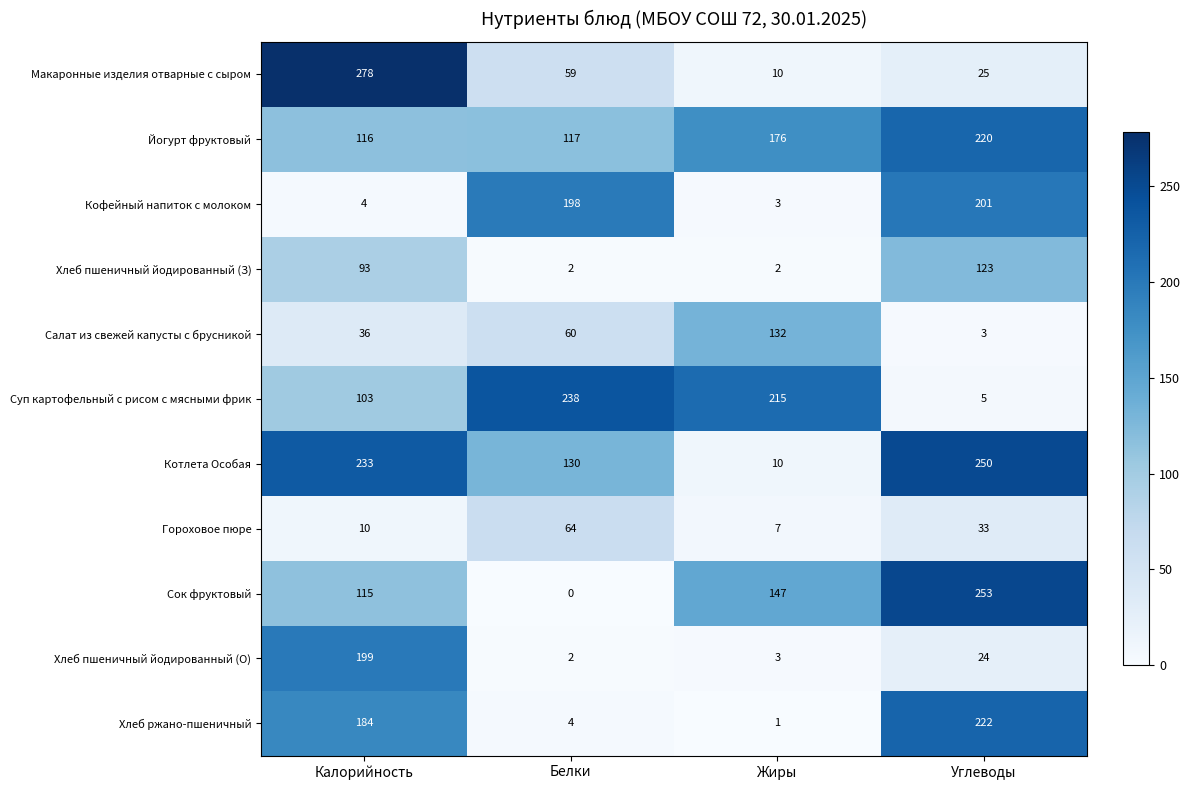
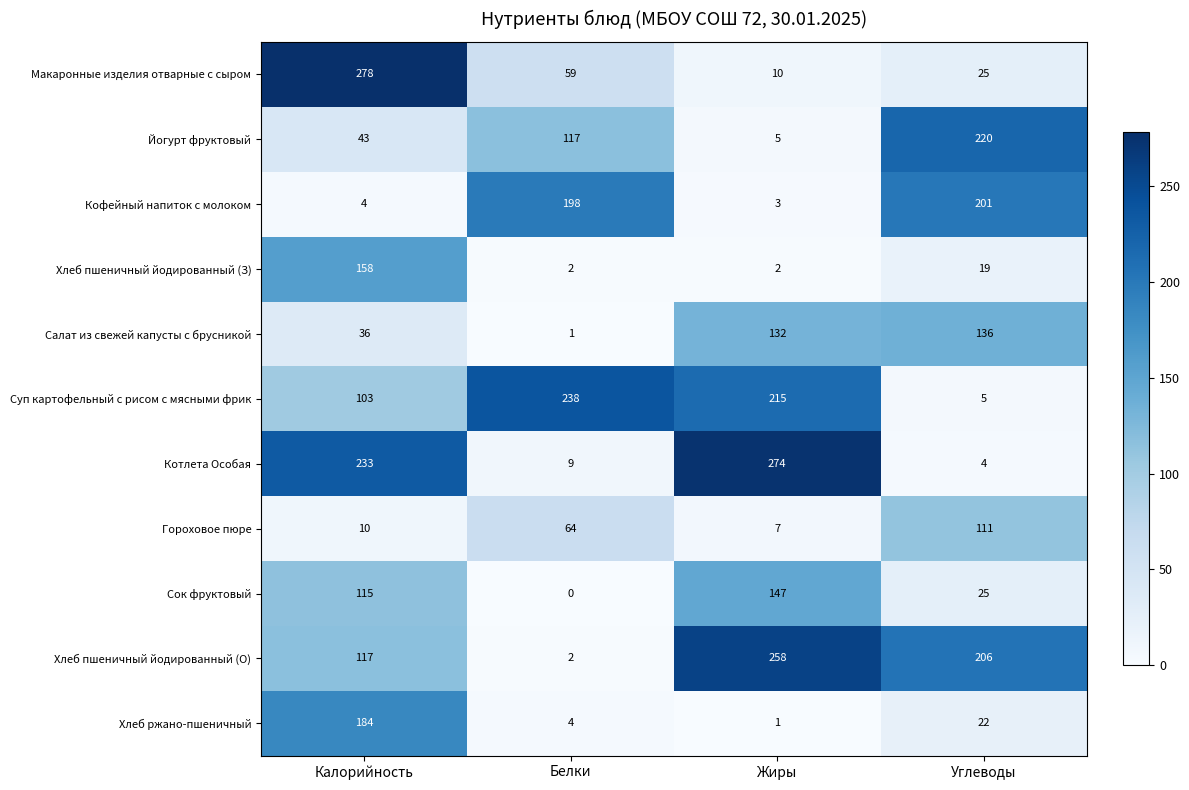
Йогурт фруктовый, Калорийность: 116 -> 43
Йогурт фруктовый, Жиры: 176 -> 5
Хлеб пшеничный йодированный (З), Калорийность: 93 -> 158
Хлеб пшеничный йодированный (З), Углеводы: 123 -> 19
Салат из свежей капусты с брусникой, Белки: 60 -> 1
Салат из свежей капусты с брусникой, Углеводы: 3 -> 136
Котлета Особая, Белки: 130 -> 9
Котлета Особая, Жиры: 10 -> 274
Котлета Особая, Углеводы: 250 -> 4
Гороховое пюре, Углеводы: 33 -> 111
Сок фруктовый, Углеводы: 253 -> 25
Хлеб пшеничный йодированный (О), Калорийность: 199 -> 117
Хлеб пшеничный йодированный (О), Жиры: 3 -> 258
Хлеб пшеничный йодированный (О), Углеводы: 24 -> 206
Хлеб ржано-пшеничный, Углеводы: 222 -> 22
